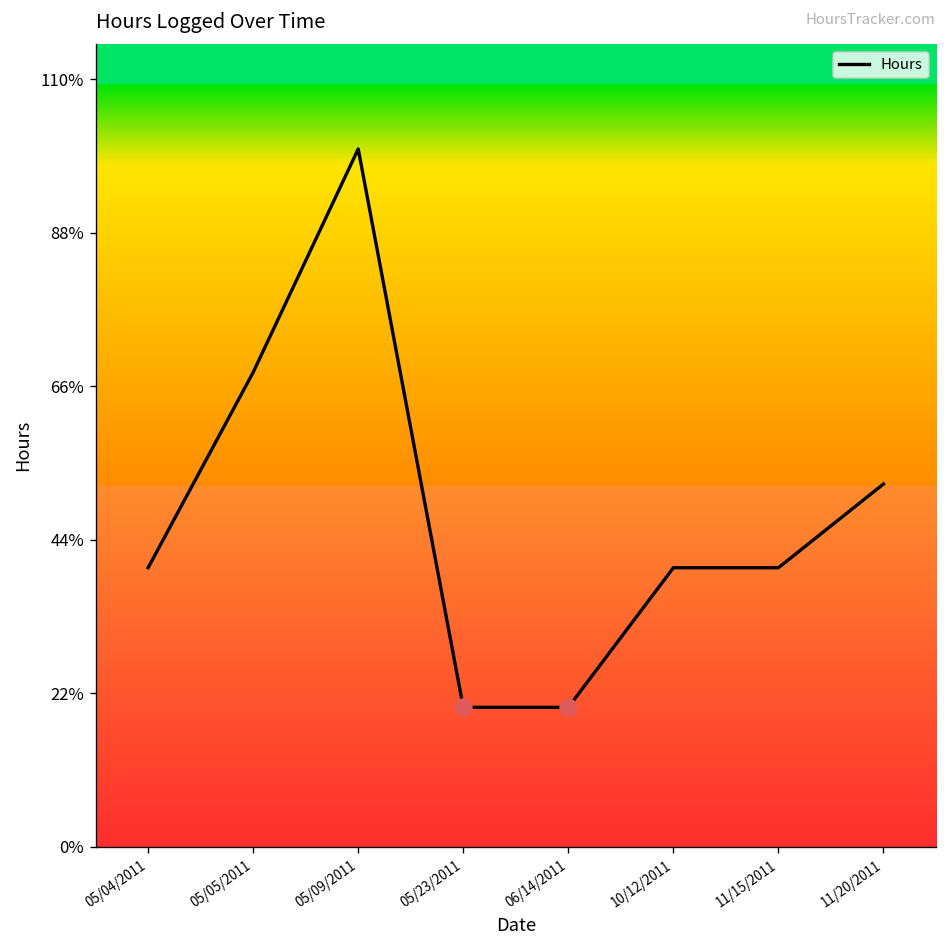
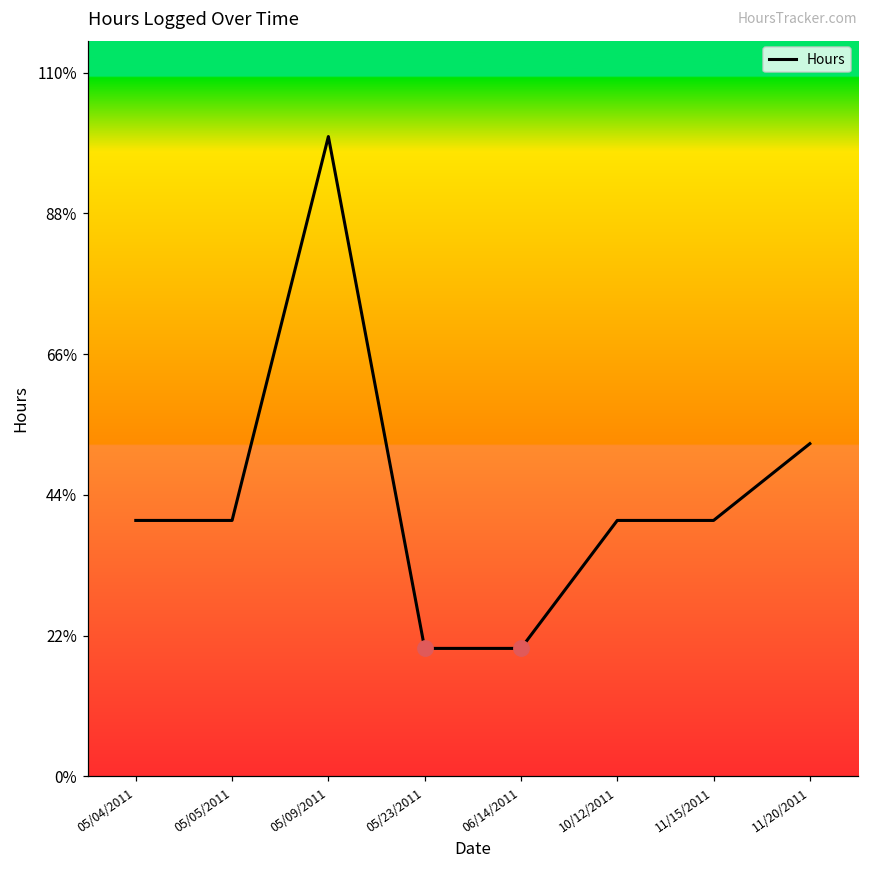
Hours, 05/05/2011: 68% -> 40%
